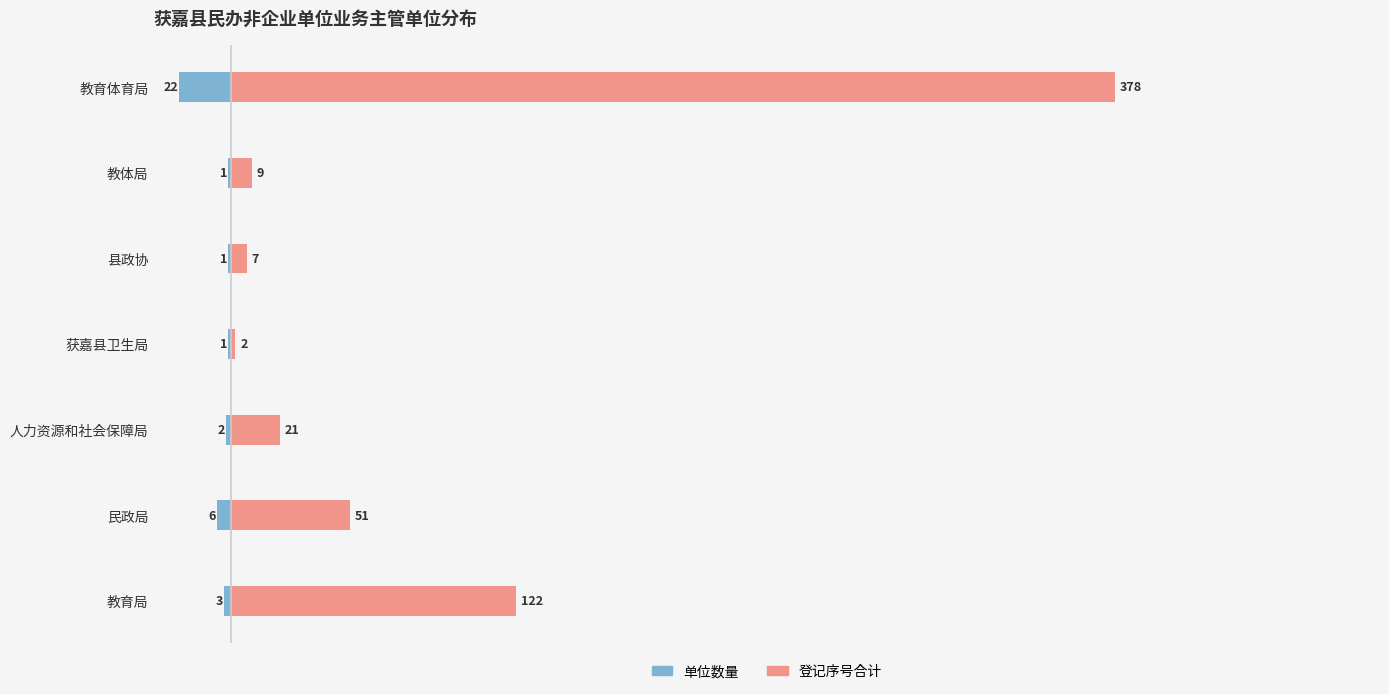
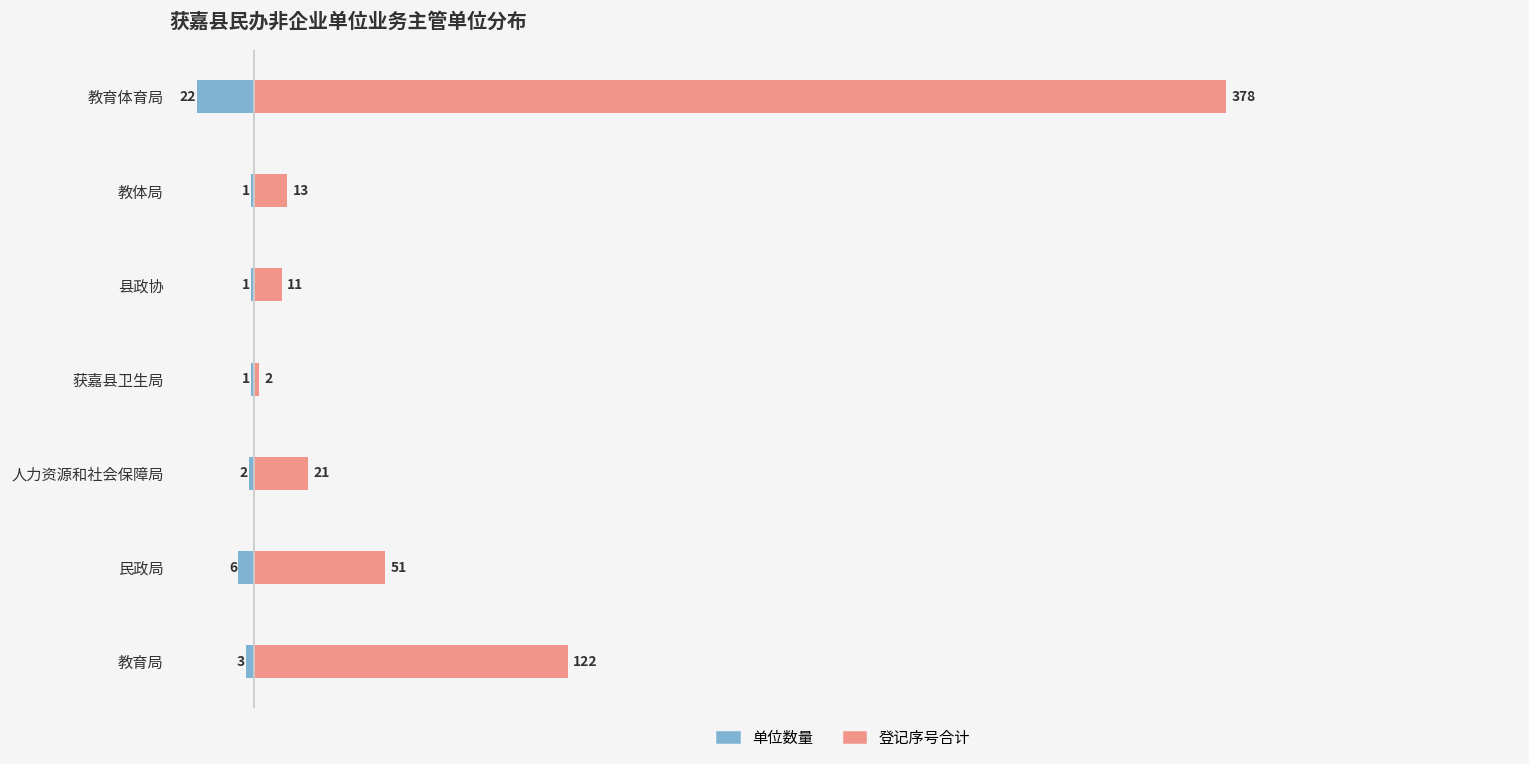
登记序号合计, 教体局: 9 -> 13
登记序号合计, 县政协: 7 -> 11
